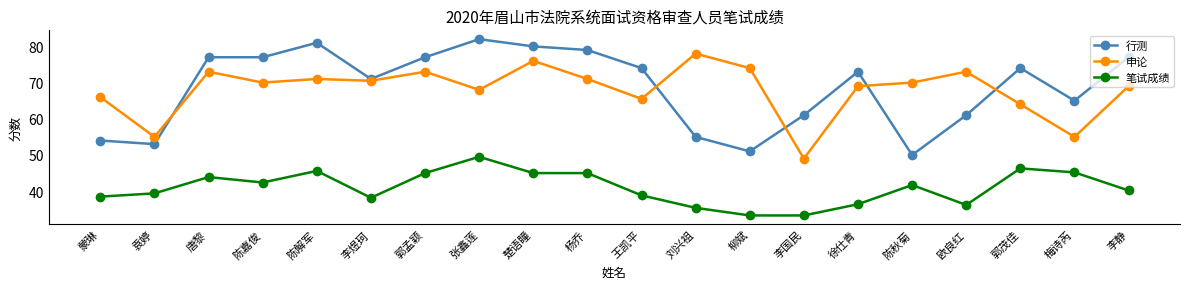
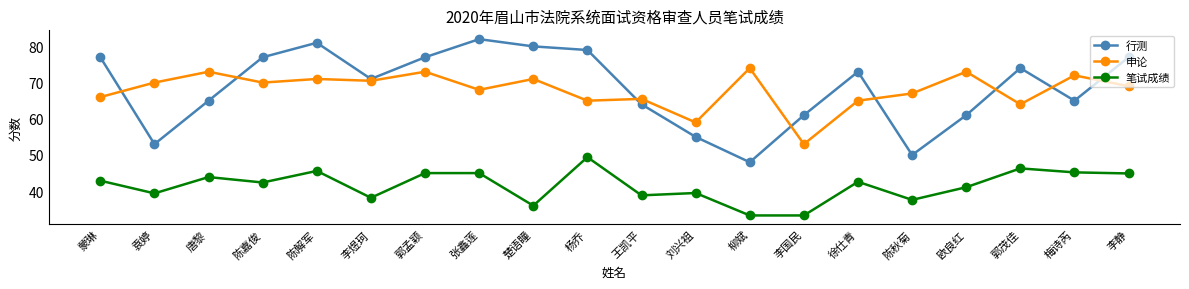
行测, 蒙琳: 54 -> 77
笔试成绩, 蒙琳: 39 -> 43
申论, 袁婷: 55 -> 70
行测, 唐黎: 77 -> 65
笔试成绩, 张鑫莲: 50 -> 45
申论, 楚语瞳: 76 -> 71
笔试成绩, 楚语瞳: 45 -> 36
申论, 杨乔: 71 -> 65
笔试成绩, 杨乔: 45 -> 49
行测, 王凯平: 74 -> 64
申论, 刘兴祖: 78 -> 59
笔试成绩, 刘兴祖: 35 -> 40
行测, 柳斌: 51 -> 48
申论, 李国民: 49 -> 53
申论, 徐仕青: 69 -> 65
笔试成绩, 徐仕青: 36 -> 43
申论, 陈秋菊: 70 -> 67
笔试成绩, 陈秋菊: 42 -> 38
笔试成绩, 欧良红: 36 -> 41
申论, 梅诗芮: 55 -> 72
笔试成绩, 李静: 40 -> 45
